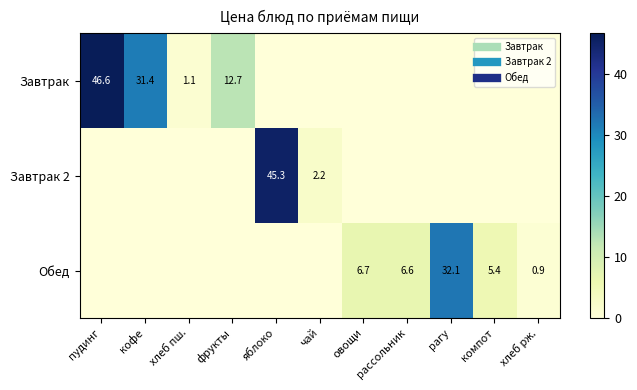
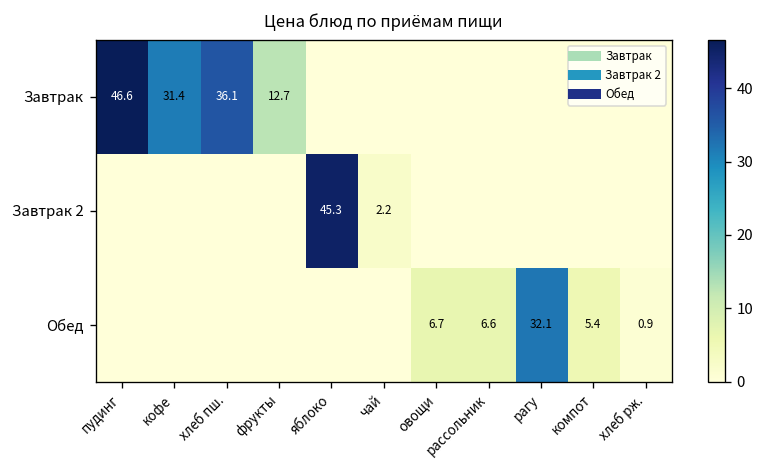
Завтрак, хлеб пш.: 1.1 -> 36.1
